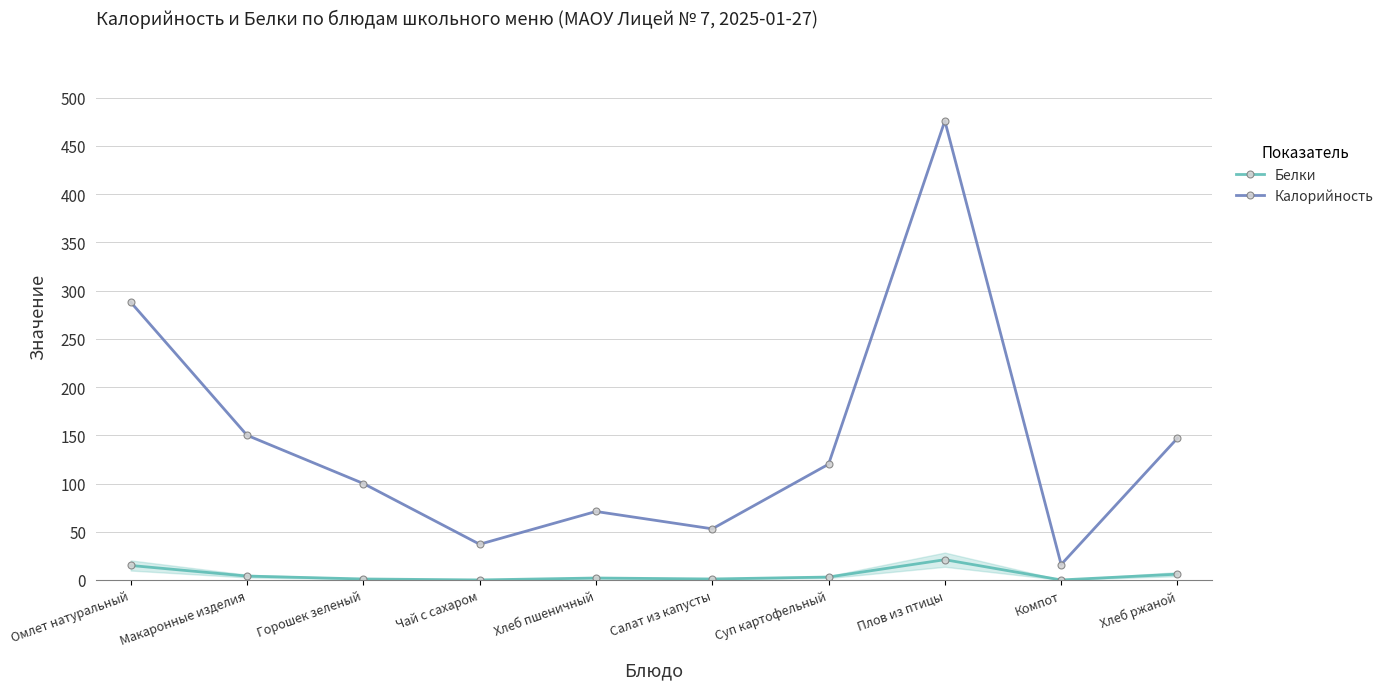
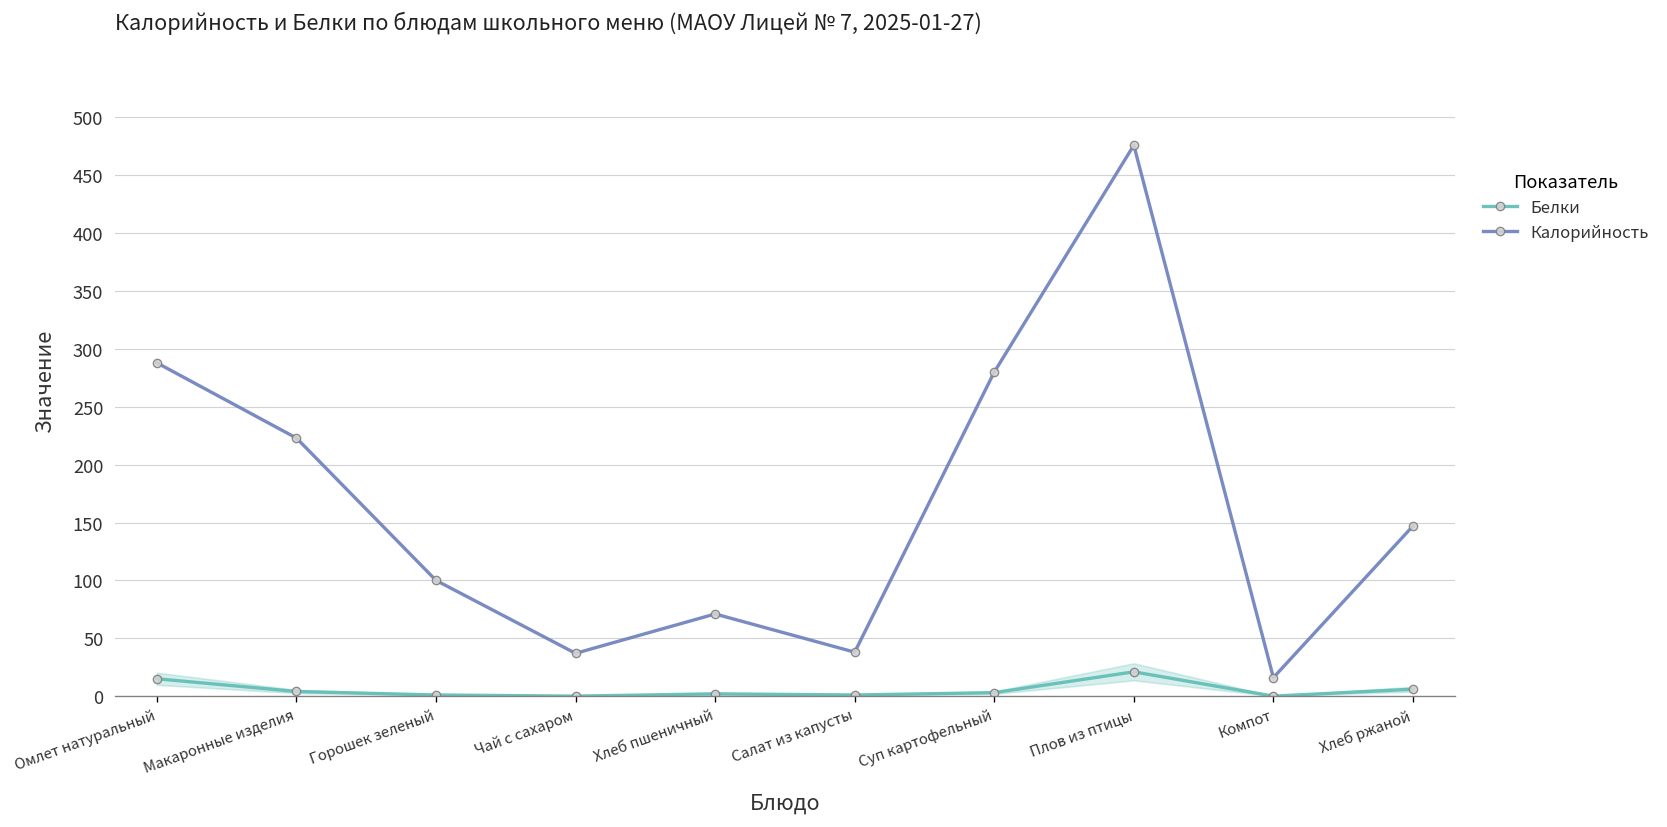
Калорийность, Макаронные изделия: 150 -> 220
Калорийность, Салат из капусты: 50 -> 40
Калорийность, Суп картофельный: 120 -> 280
